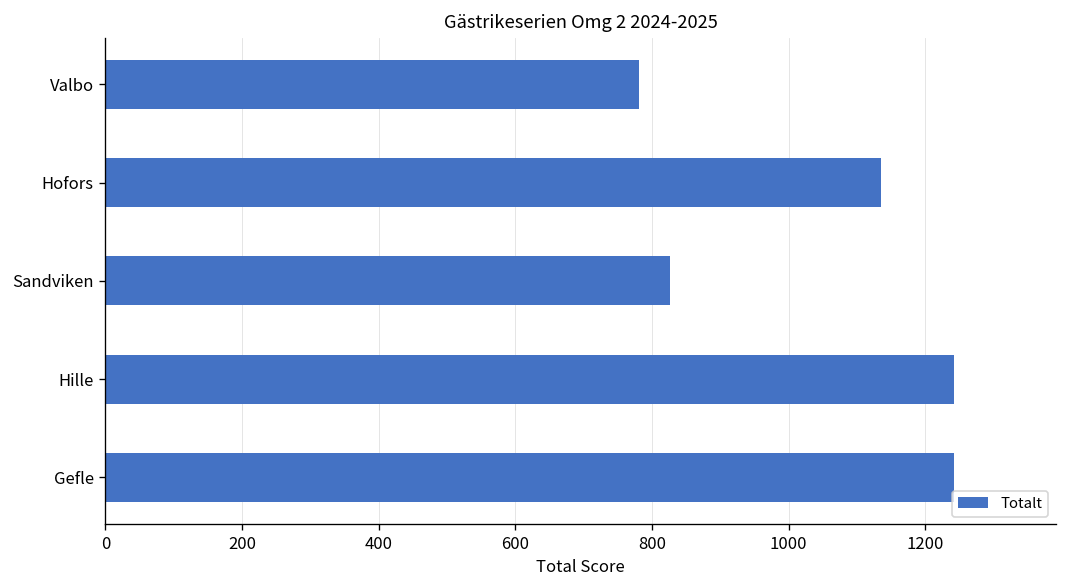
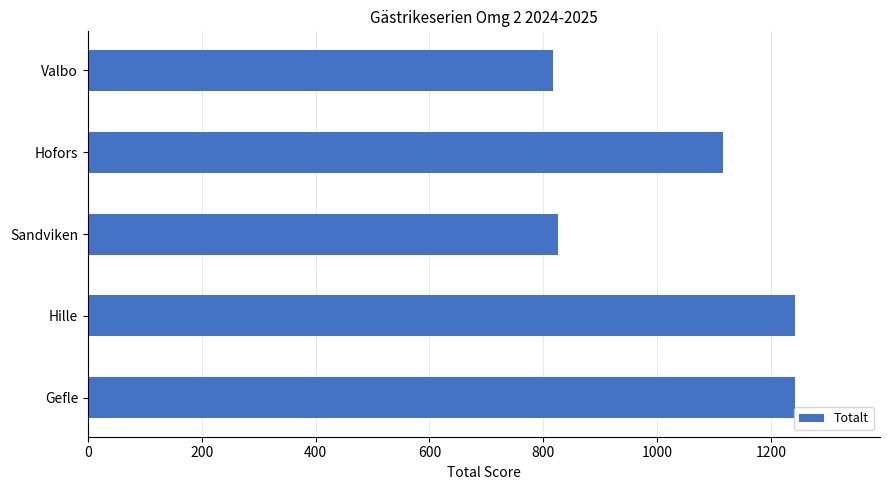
Valbo: 780 -> 820
Hofors: 1140 -> 1120
